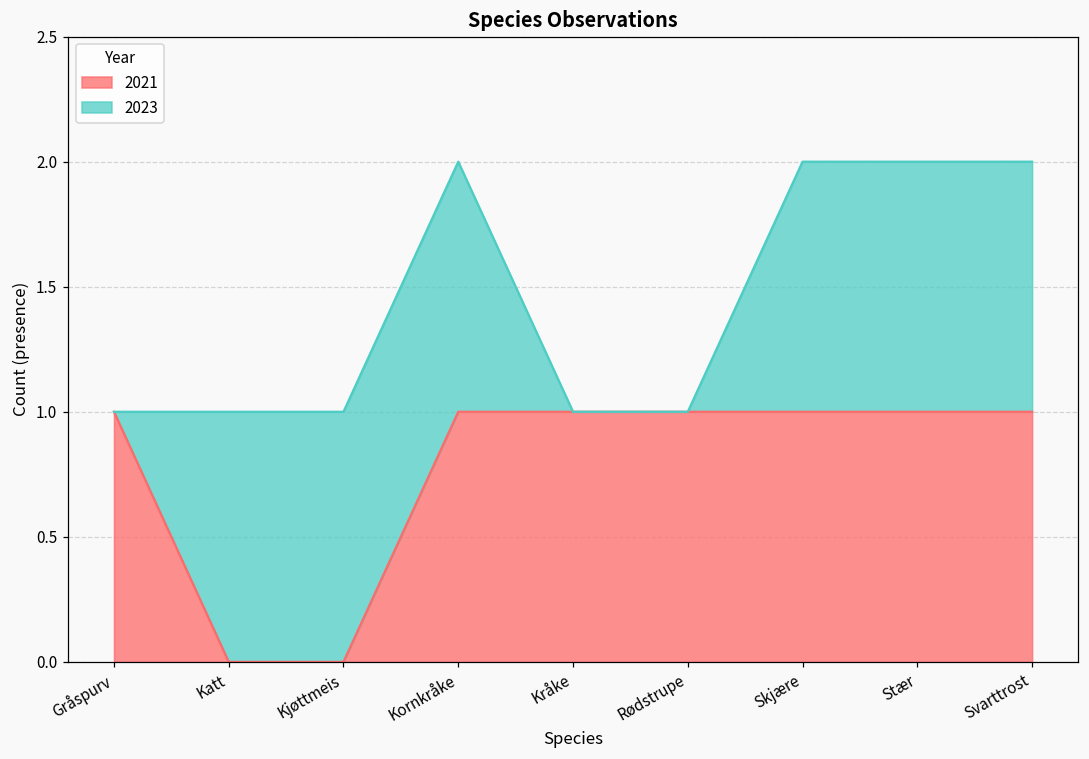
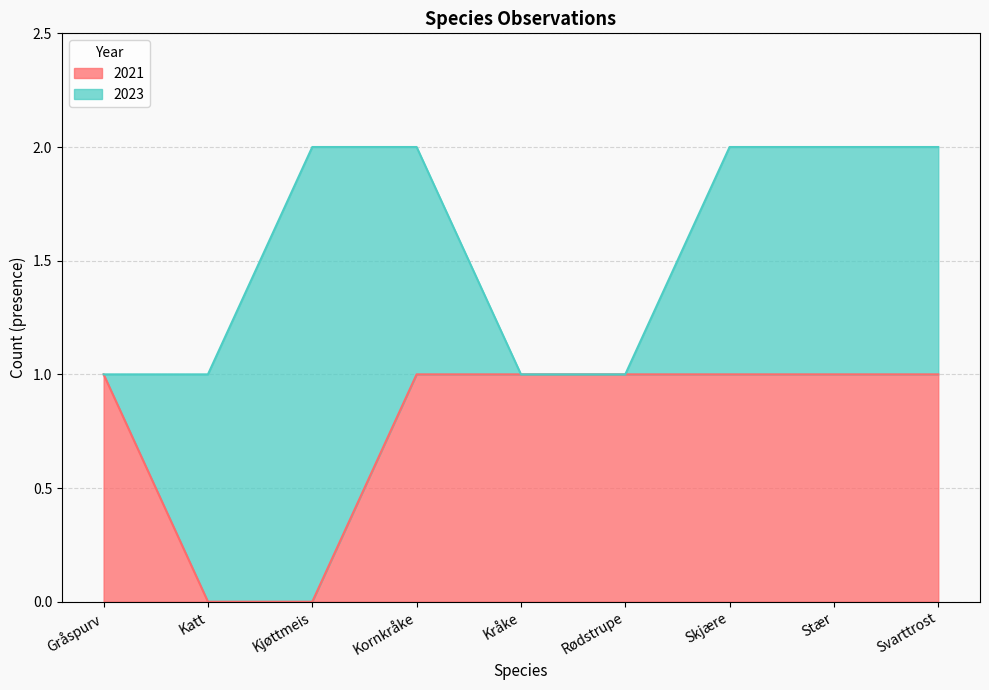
2023, Kjøttmeis: 1 -> 2
